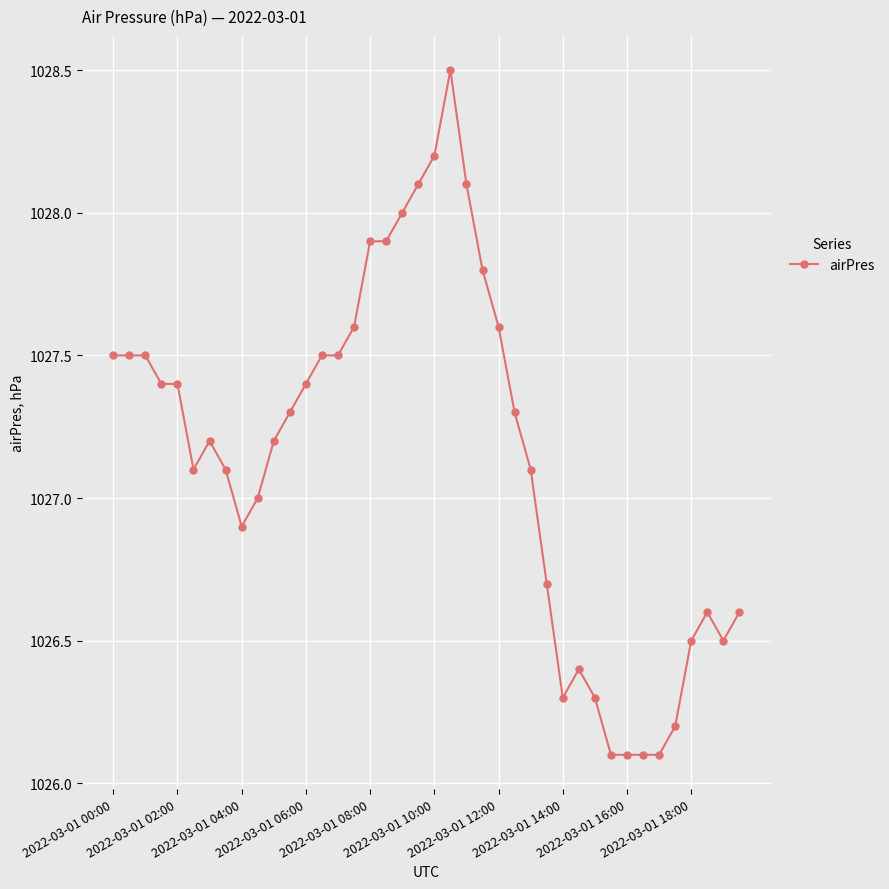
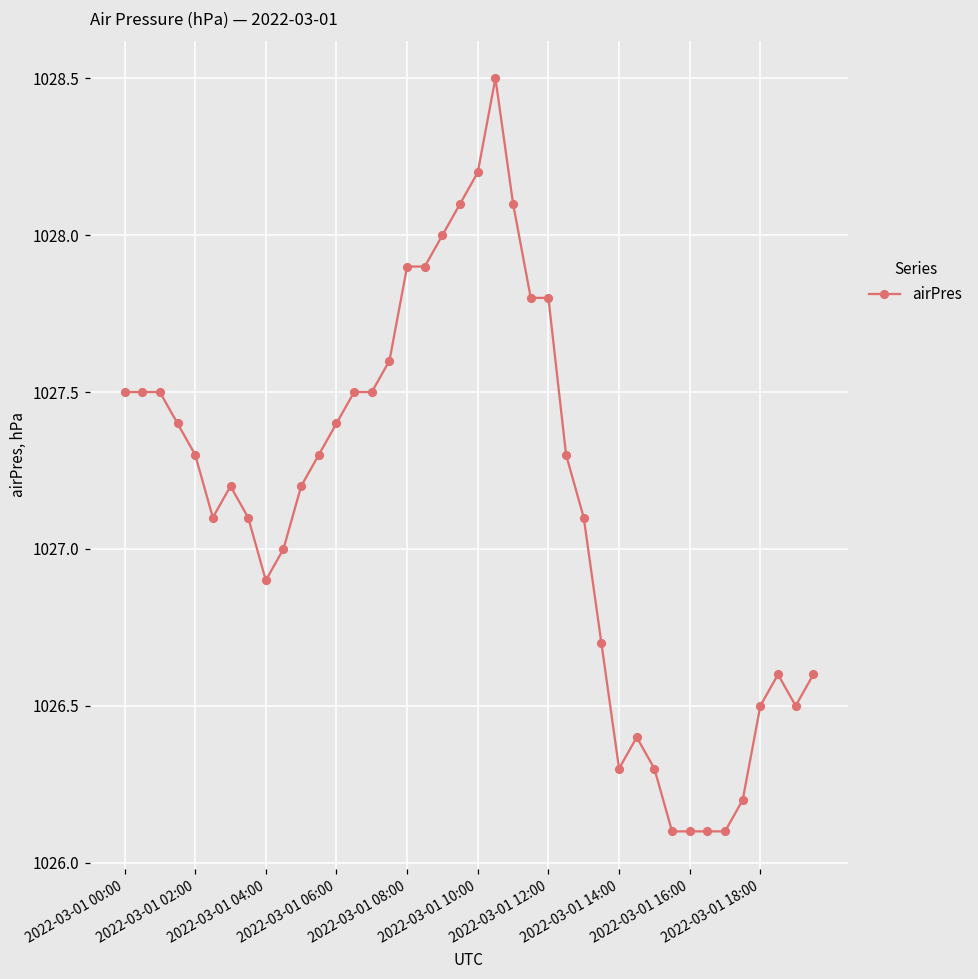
2022-03-01 02:00: 1027.4 -> 1027.3
2022-03-01 12:00: 1027.6 -> 1027.8
